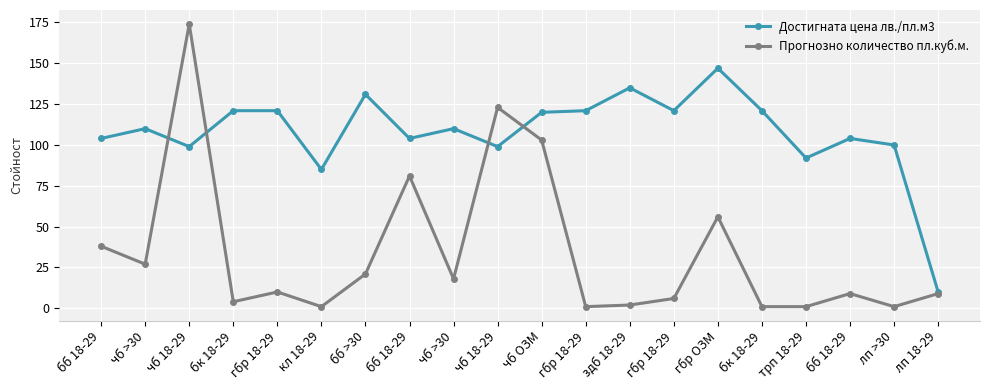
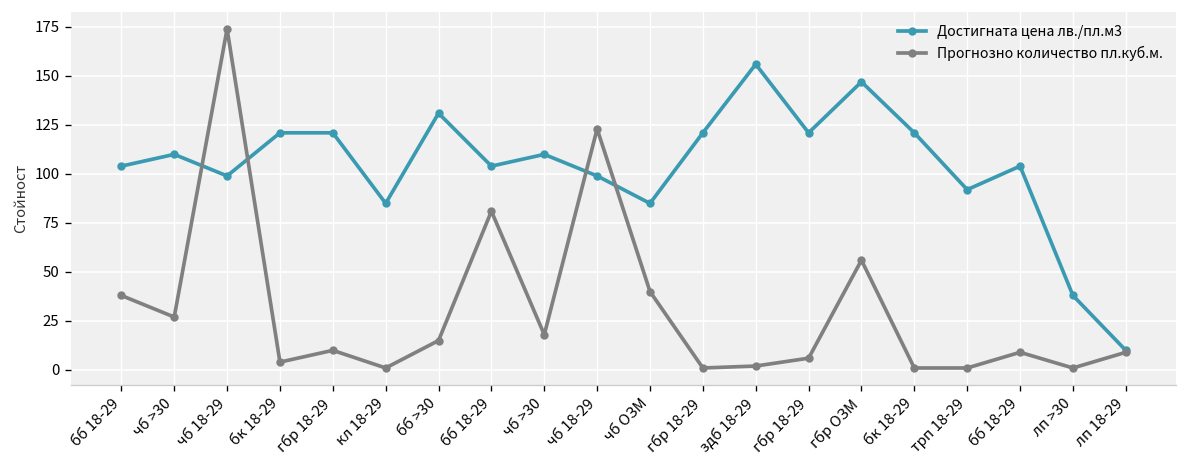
Прогнозно количество пл.куб.м., бб >30: 21 -> 15
Достигната цена лв./пл.м3, чб ОЗМ: 120 -> 85
Прогнозно количество пл.куб.м., чб ОЗМ: 103 -> 40
Достигната цена лв./пл.м3, здб 18-29: 135 -> 156
Достигната цена лв./пл.м3, лп >30: 100 -> 38
